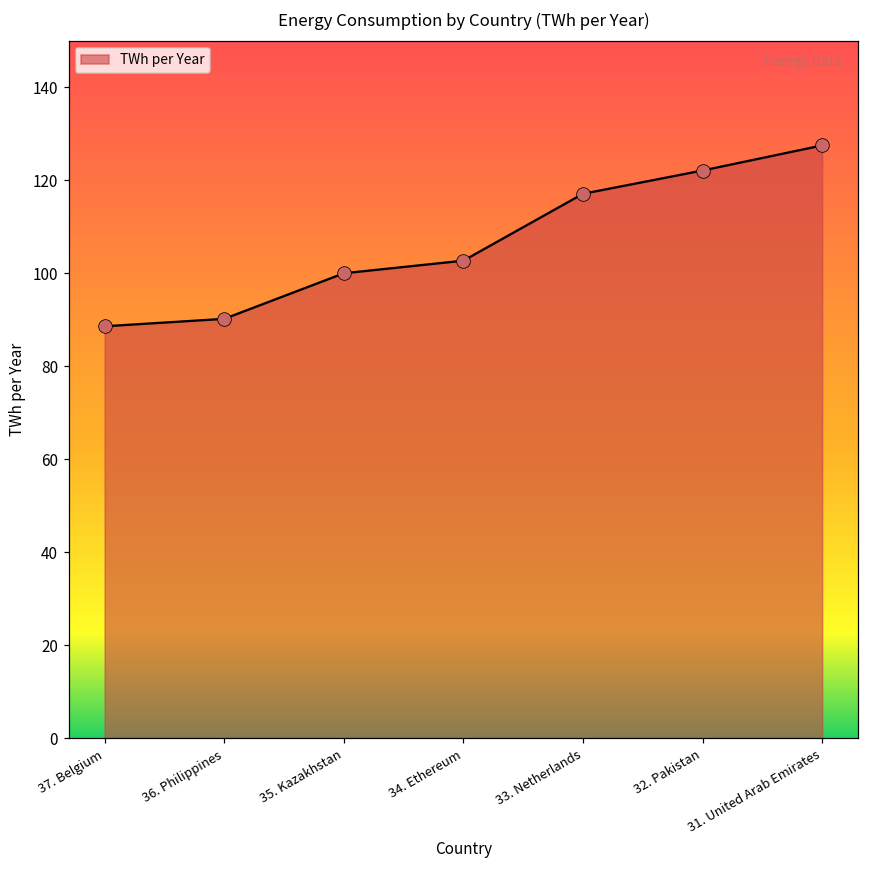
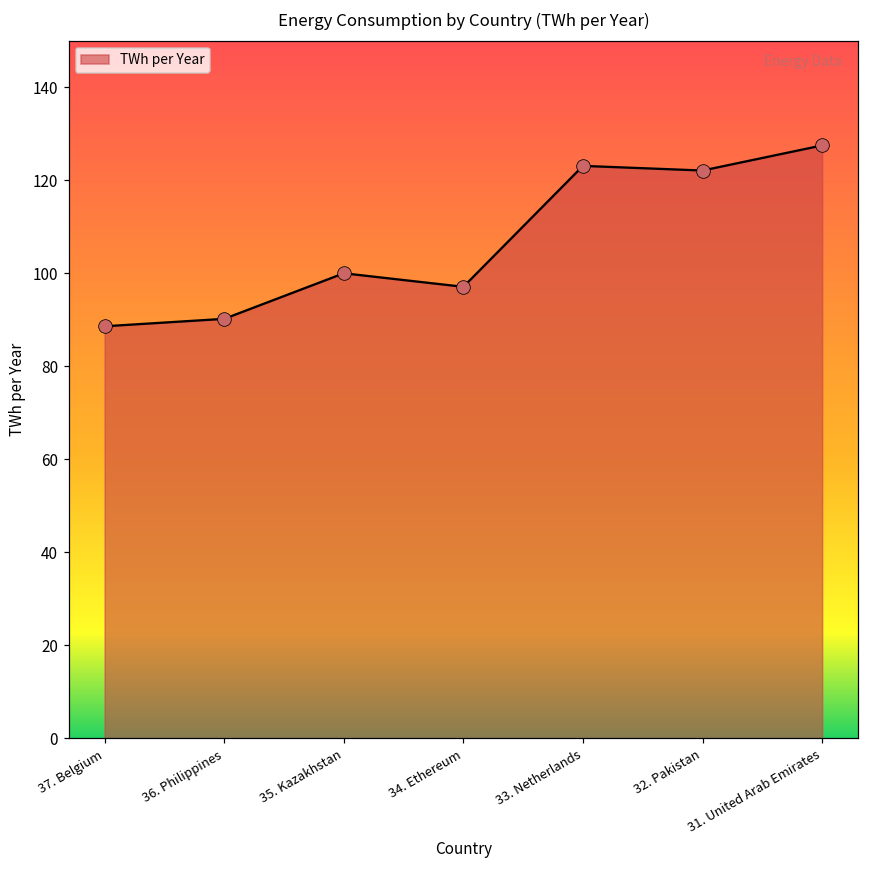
34. Ethereum: 103 -> 97
33. Netherlands: 117 -> 123
